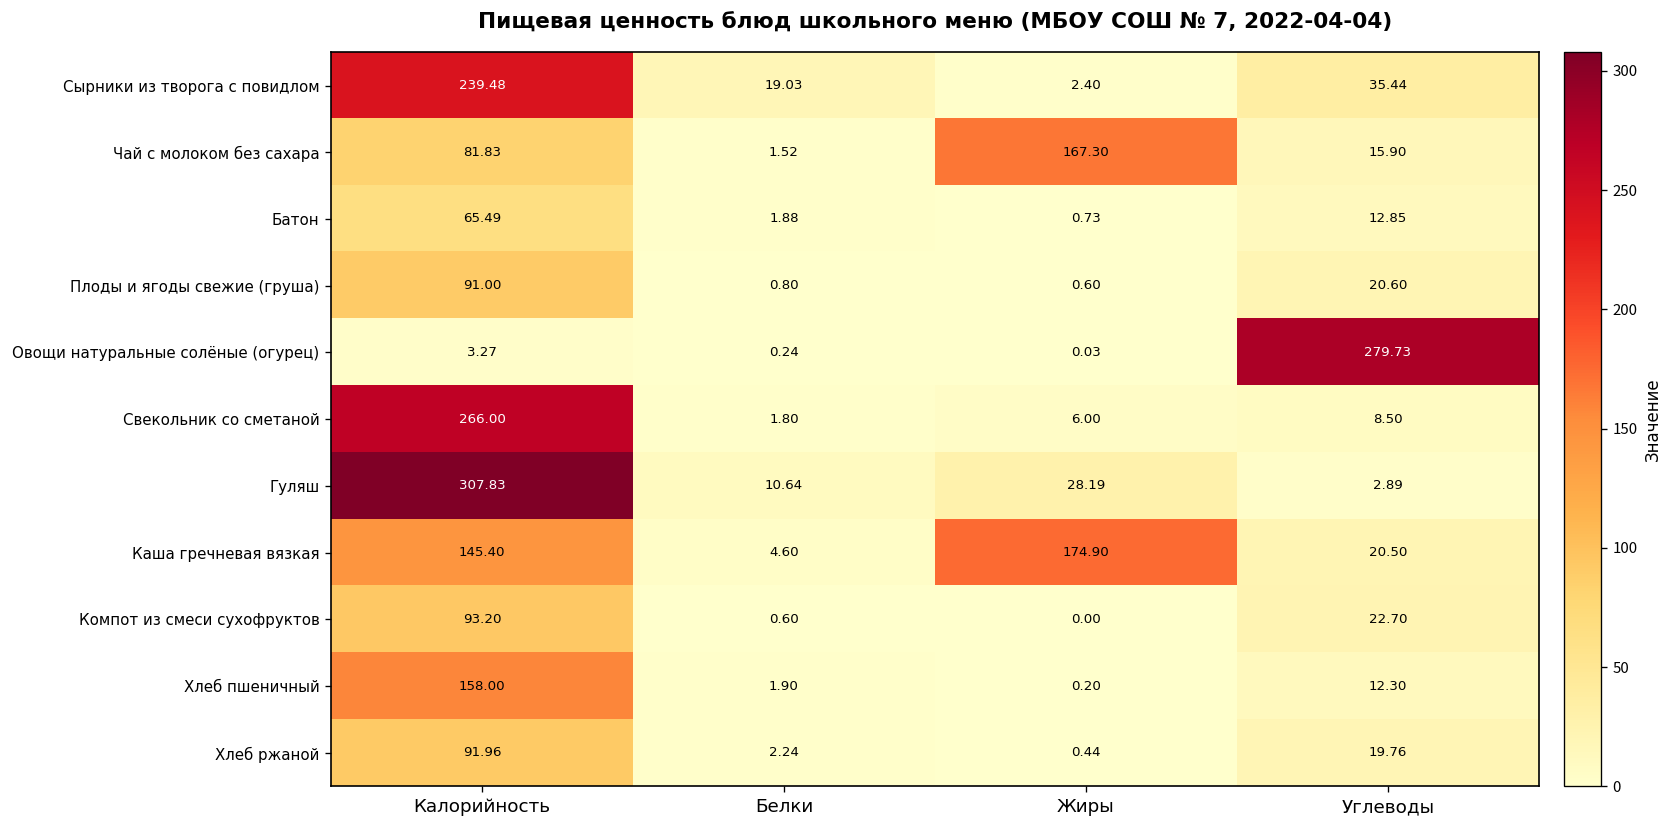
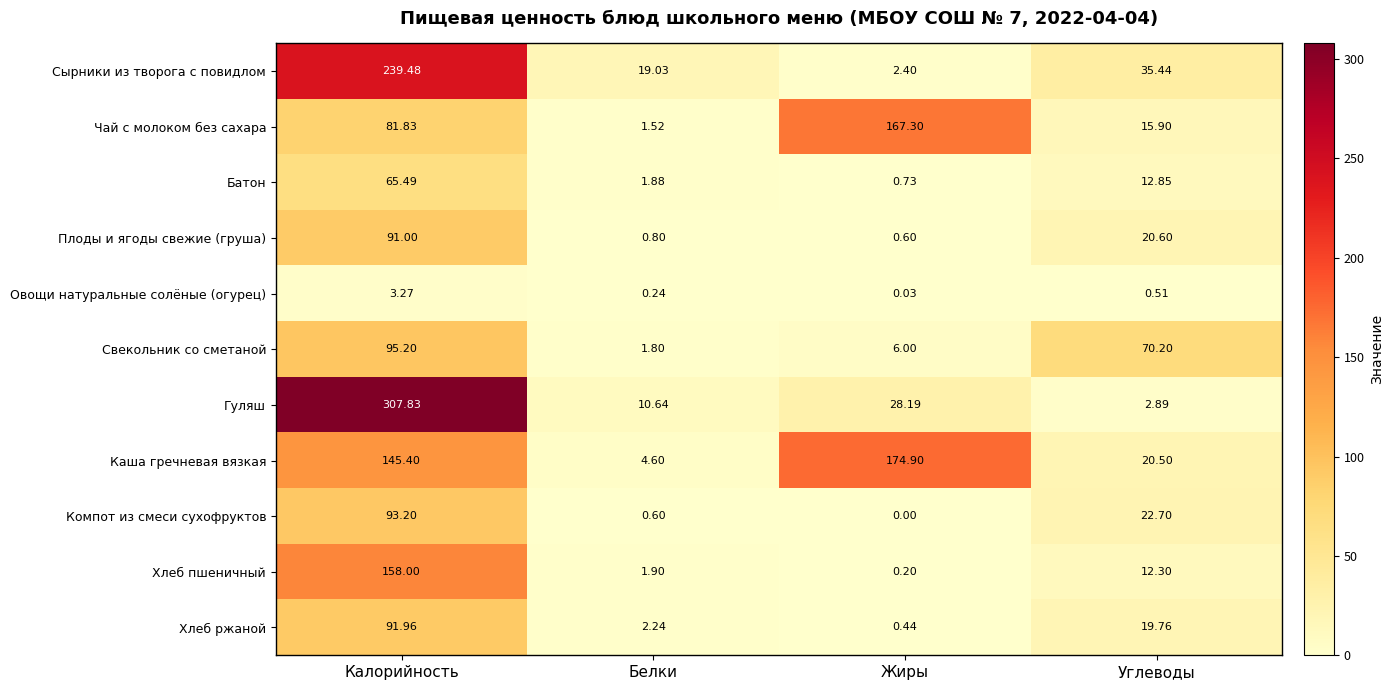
Овощи натуральные солёные (огурец), Углеводы: 279.73 -> 0.51
Свекольник со сметаной, Калорийность: 266.00 -> 95.20
Свекольник со сметаной, Углеводы: 8.50 -> 70.20
